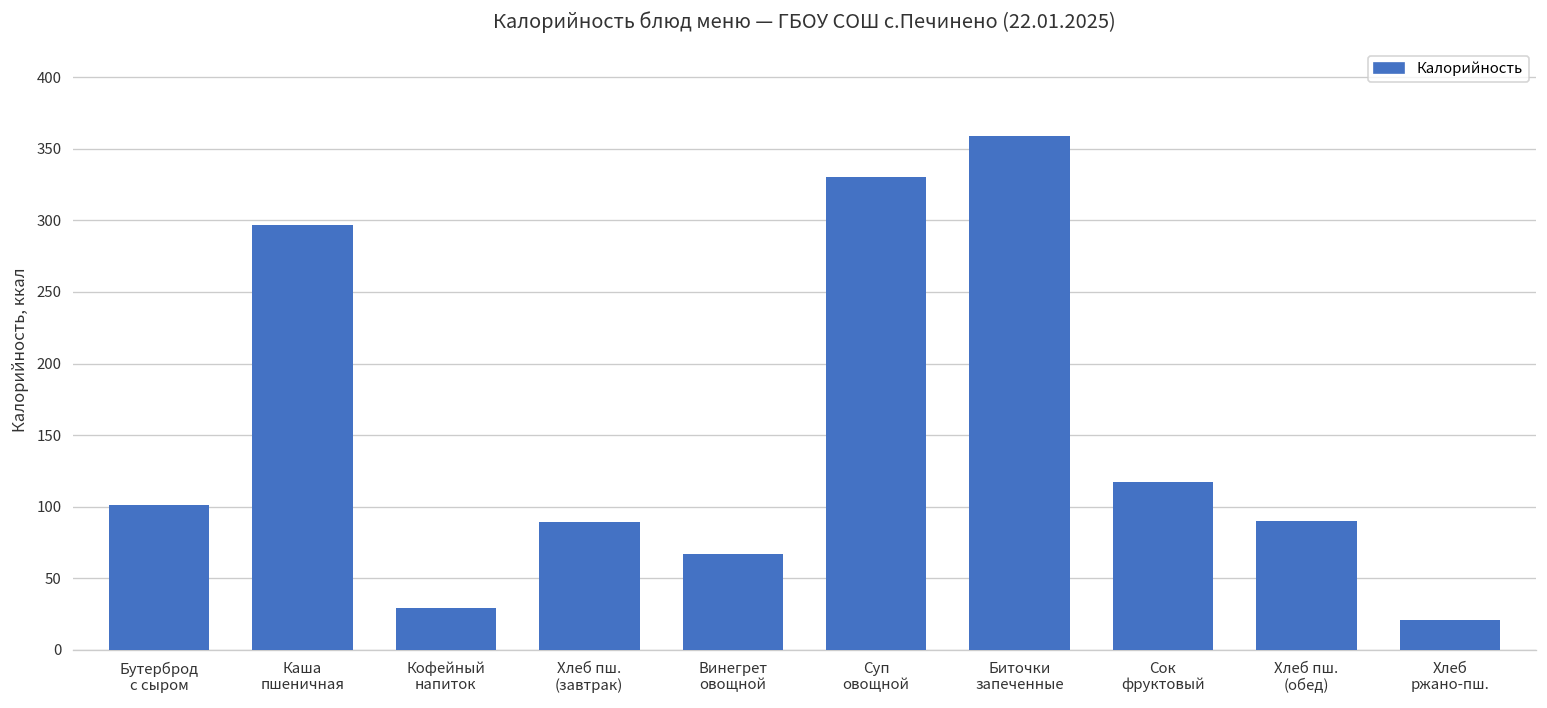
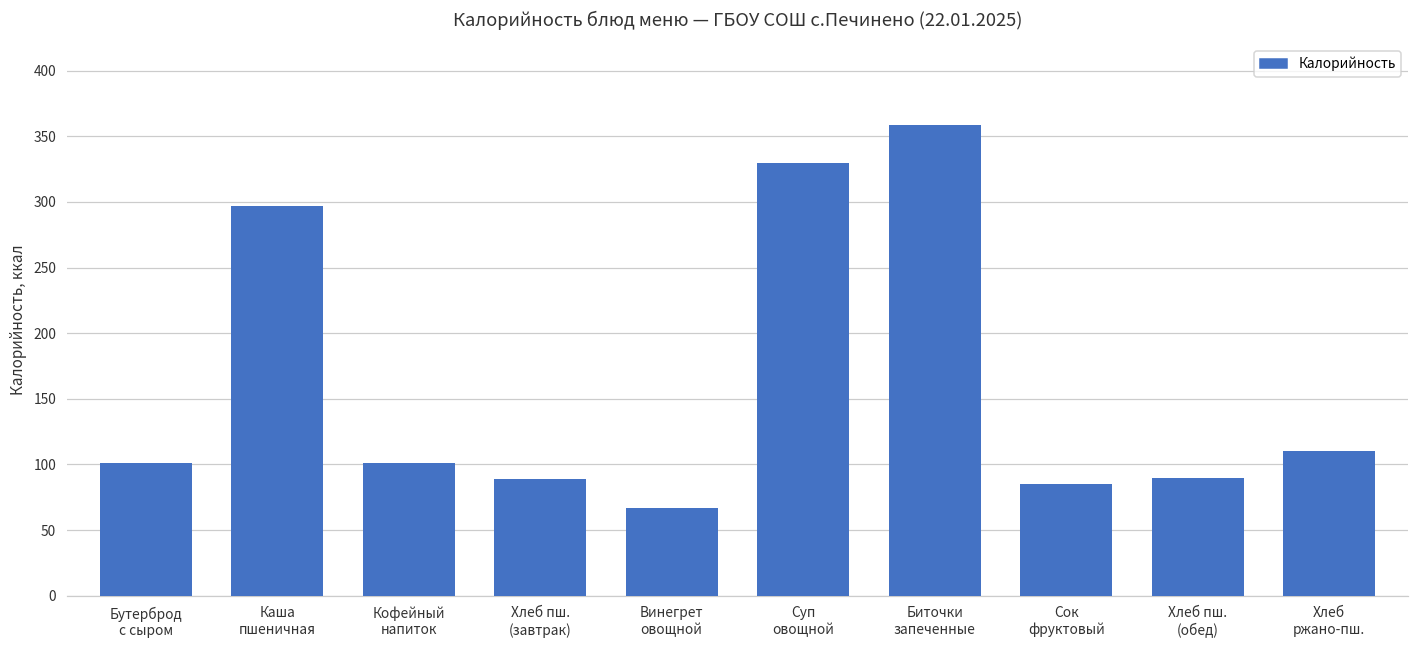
Кофейный напиток: 29 -> 101
Сок фруктовый: 117 -> 85
Хлеб ржано-пш.: 21 -> 110
